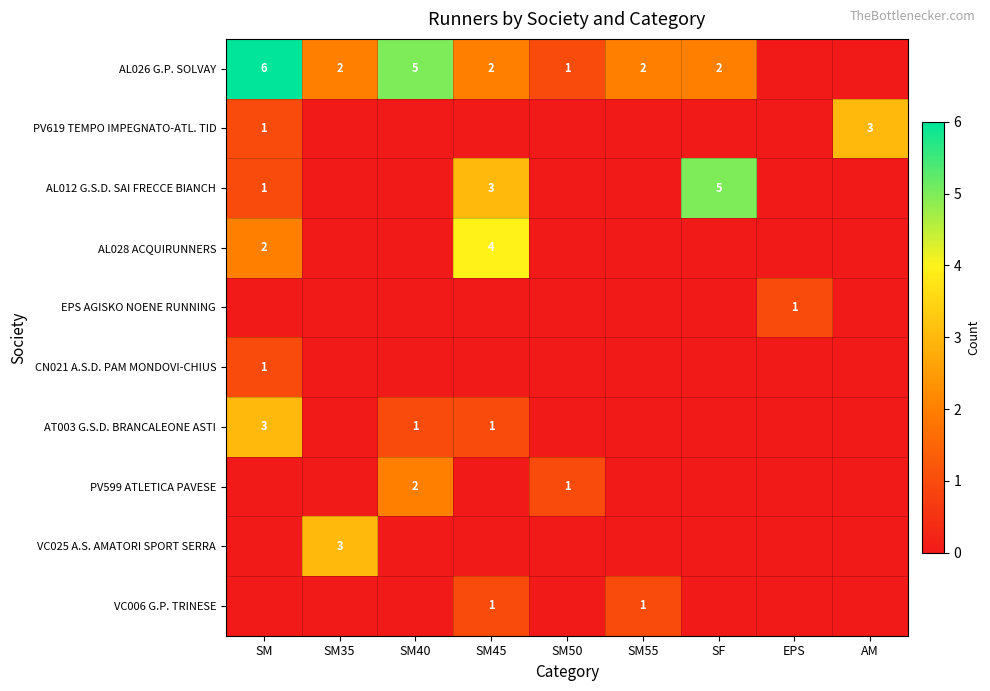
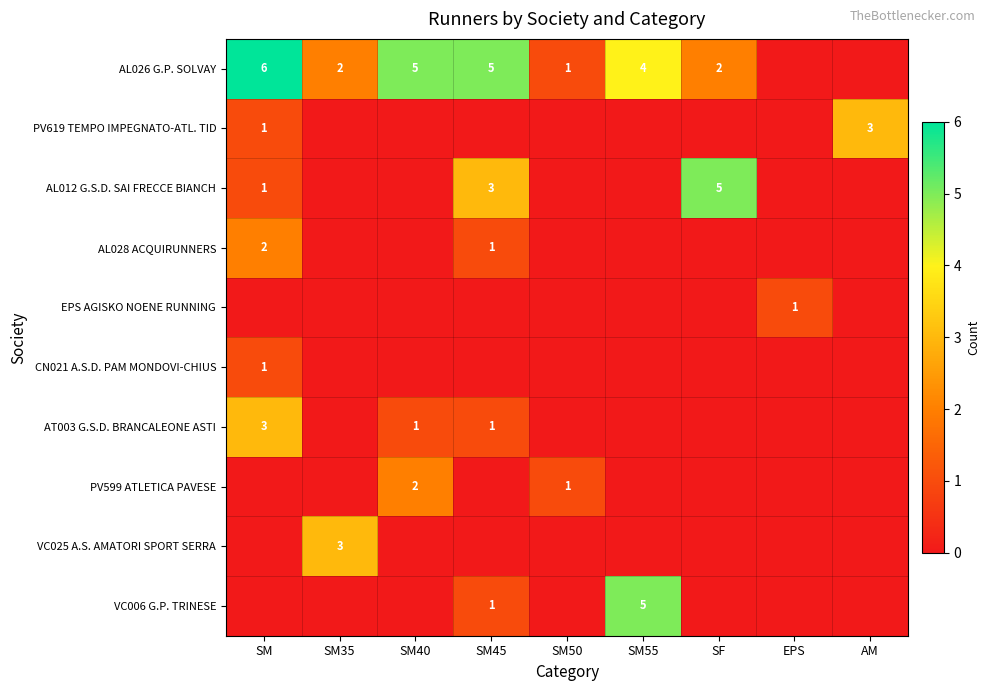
AL026 G.P. SOLVAY, SM45: 2 -> 5
AL026 G.P. SOLVAY, SM55: 2 -> 4
AL028 ACQUIRUNNERS, SM45: 4 -> 1
VC006 G.P. TRINESE, SM55: 1 -> 5
